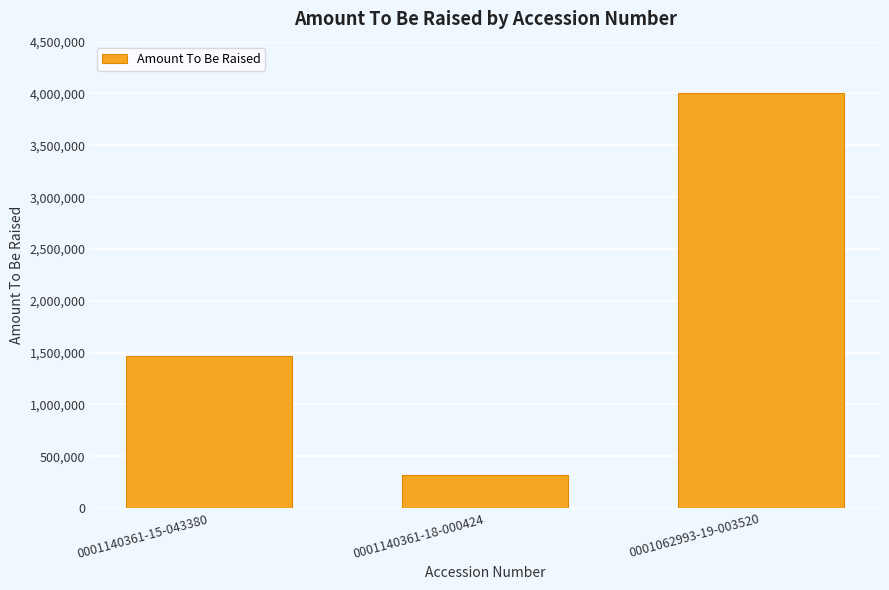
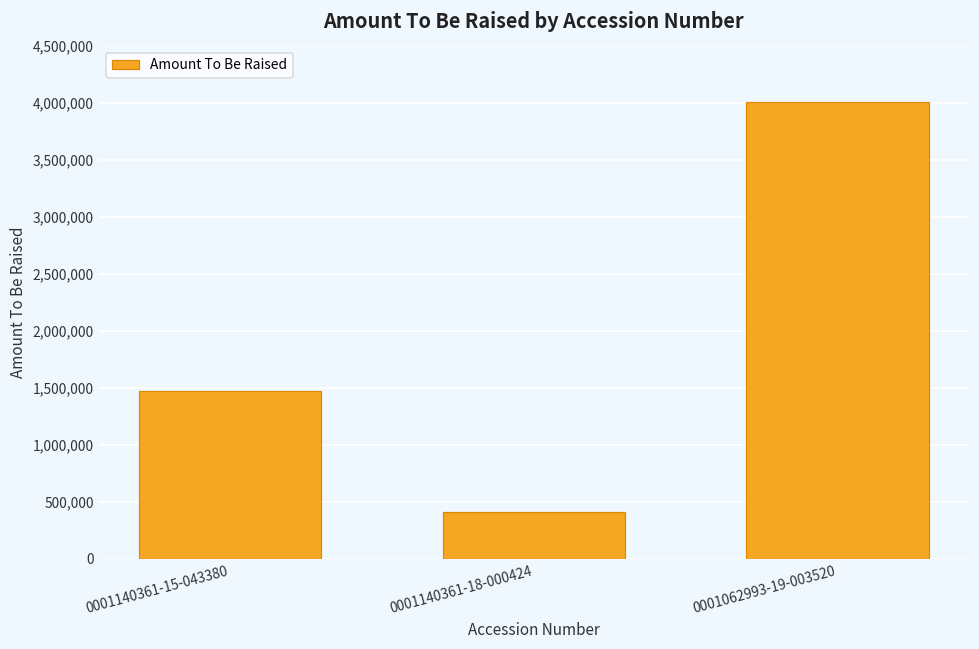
0001140361-18-000424: 320,000 -> 410,000
